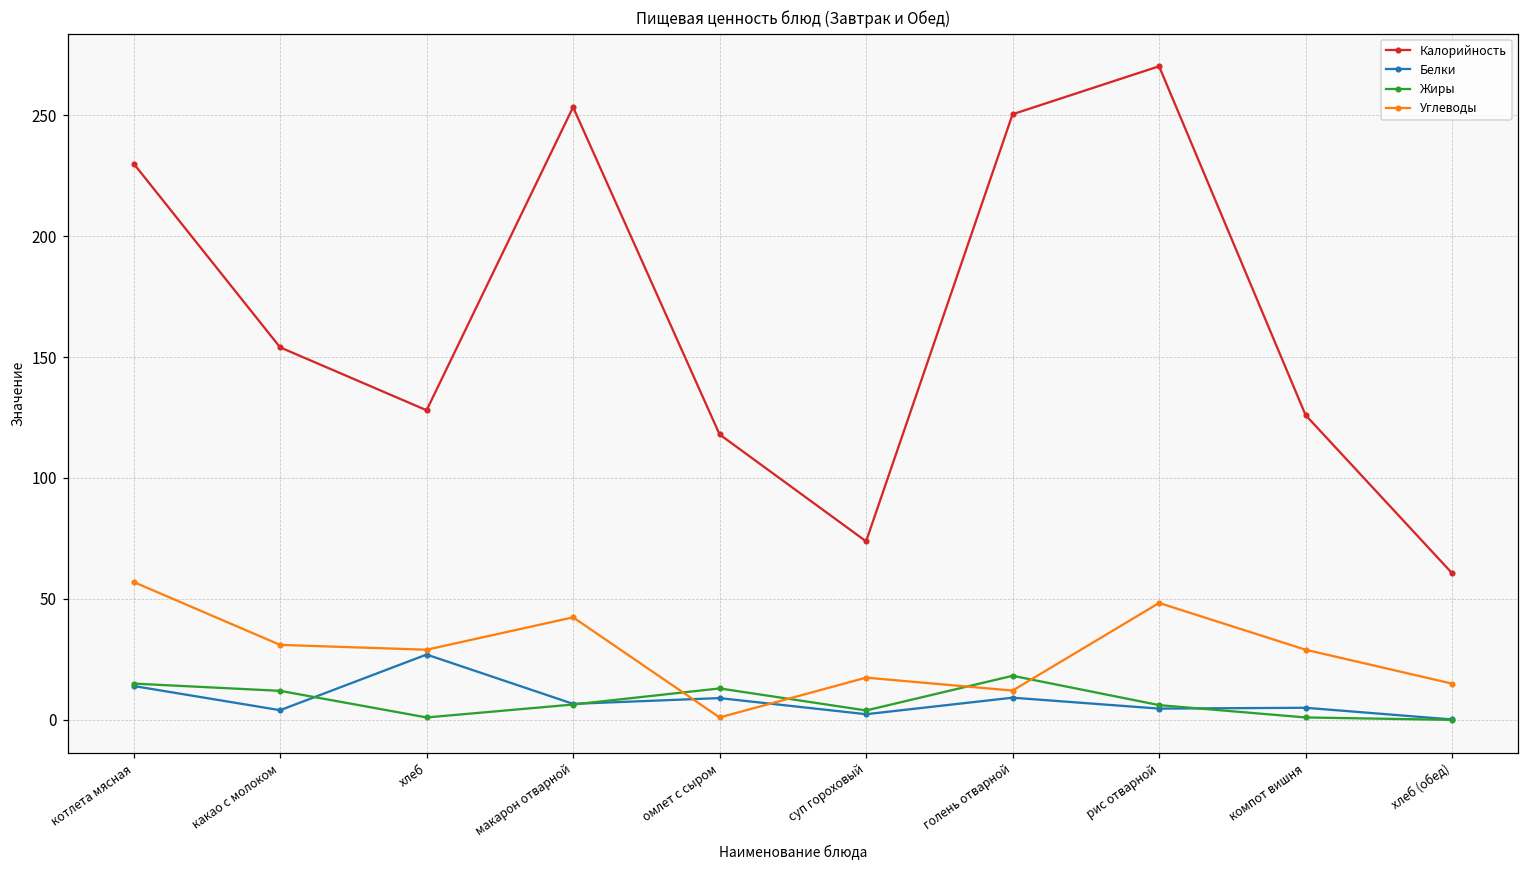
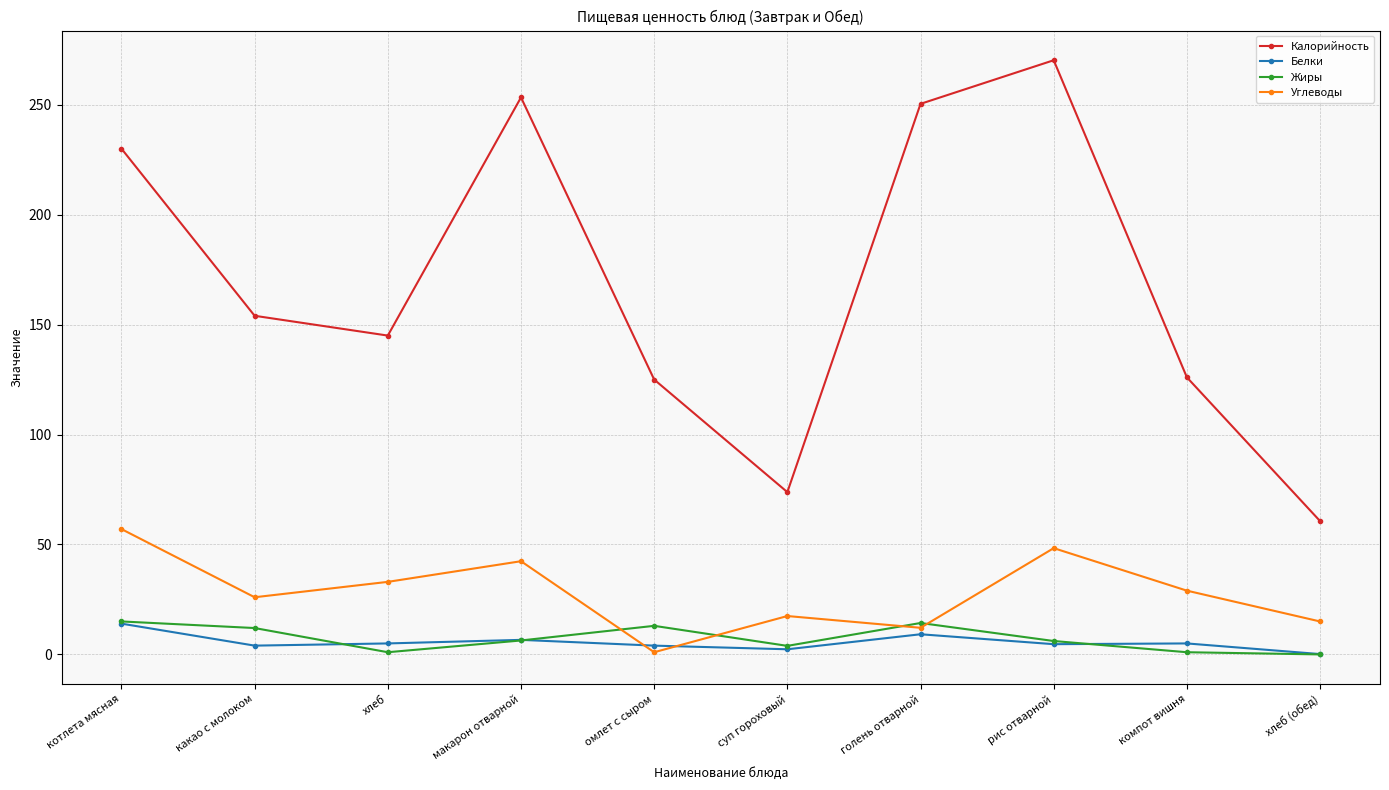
Углеводы, какао с молоком: 31 -> 26
Калорийность, хлеб: 128 -> 145
Белки, хлеб: 27 -> 5
Углеводы, хлеб: 29 -> 33
Калорийность, омлет с сыром: 118 -> 125
Белки, омлет с сыром: 9 -> 4
Жиры, голень отварной: 18 -> 14
